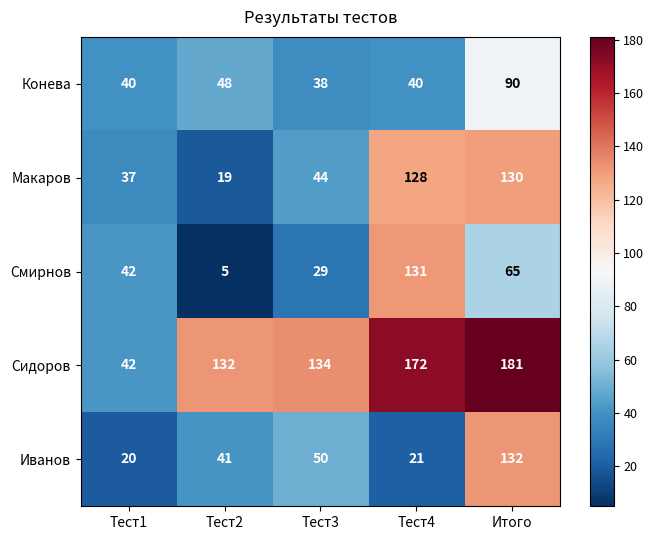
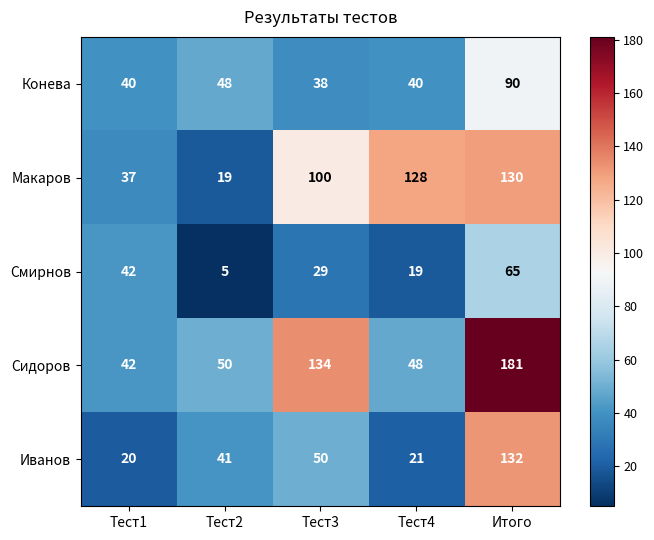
Макаров, Тест3: 44 -> 100
Смирнов, Тест4: 131 -> 19
Сидоров, Тест2: 132 -> 50
Сидоров, Тест4: 172 -> 48
